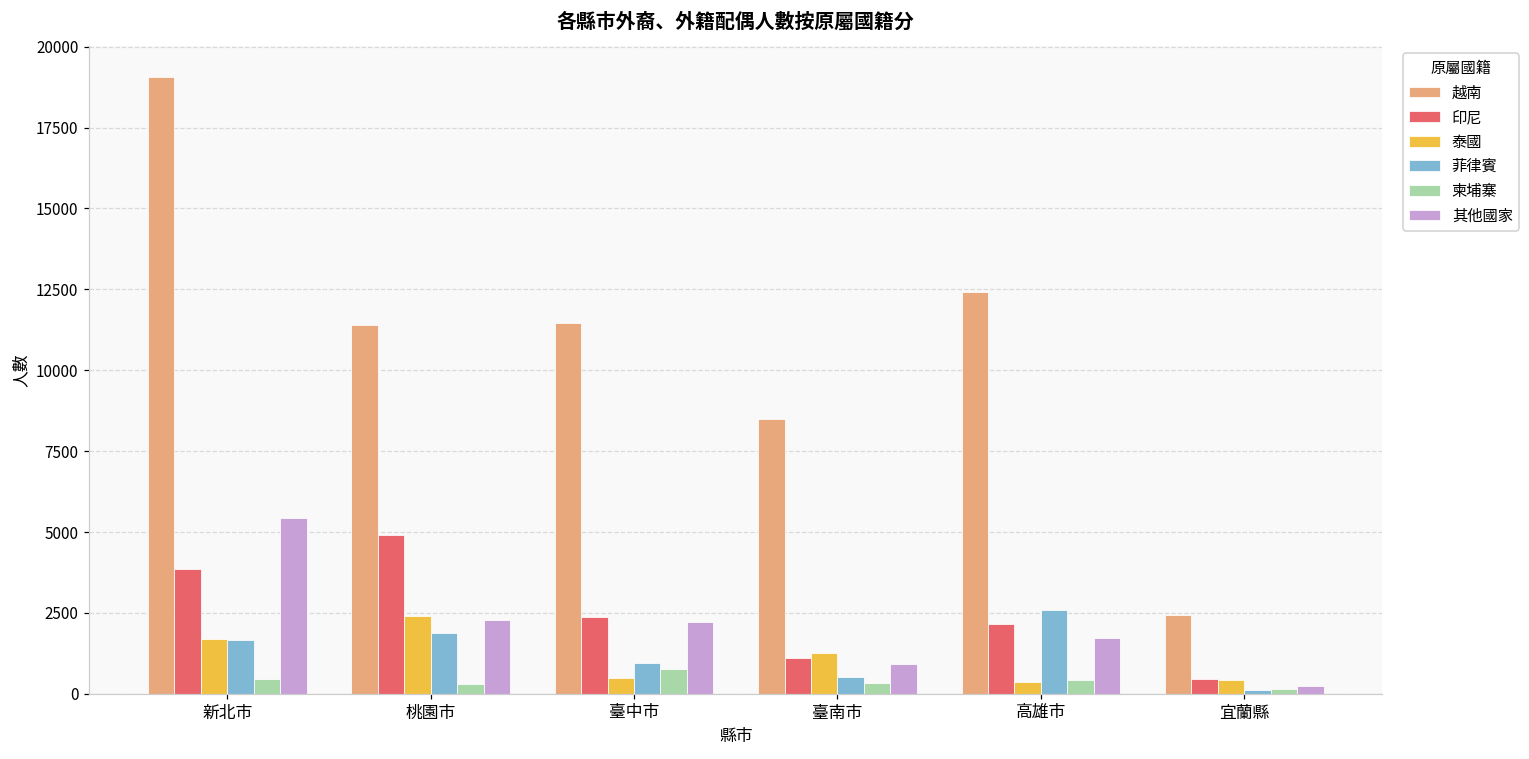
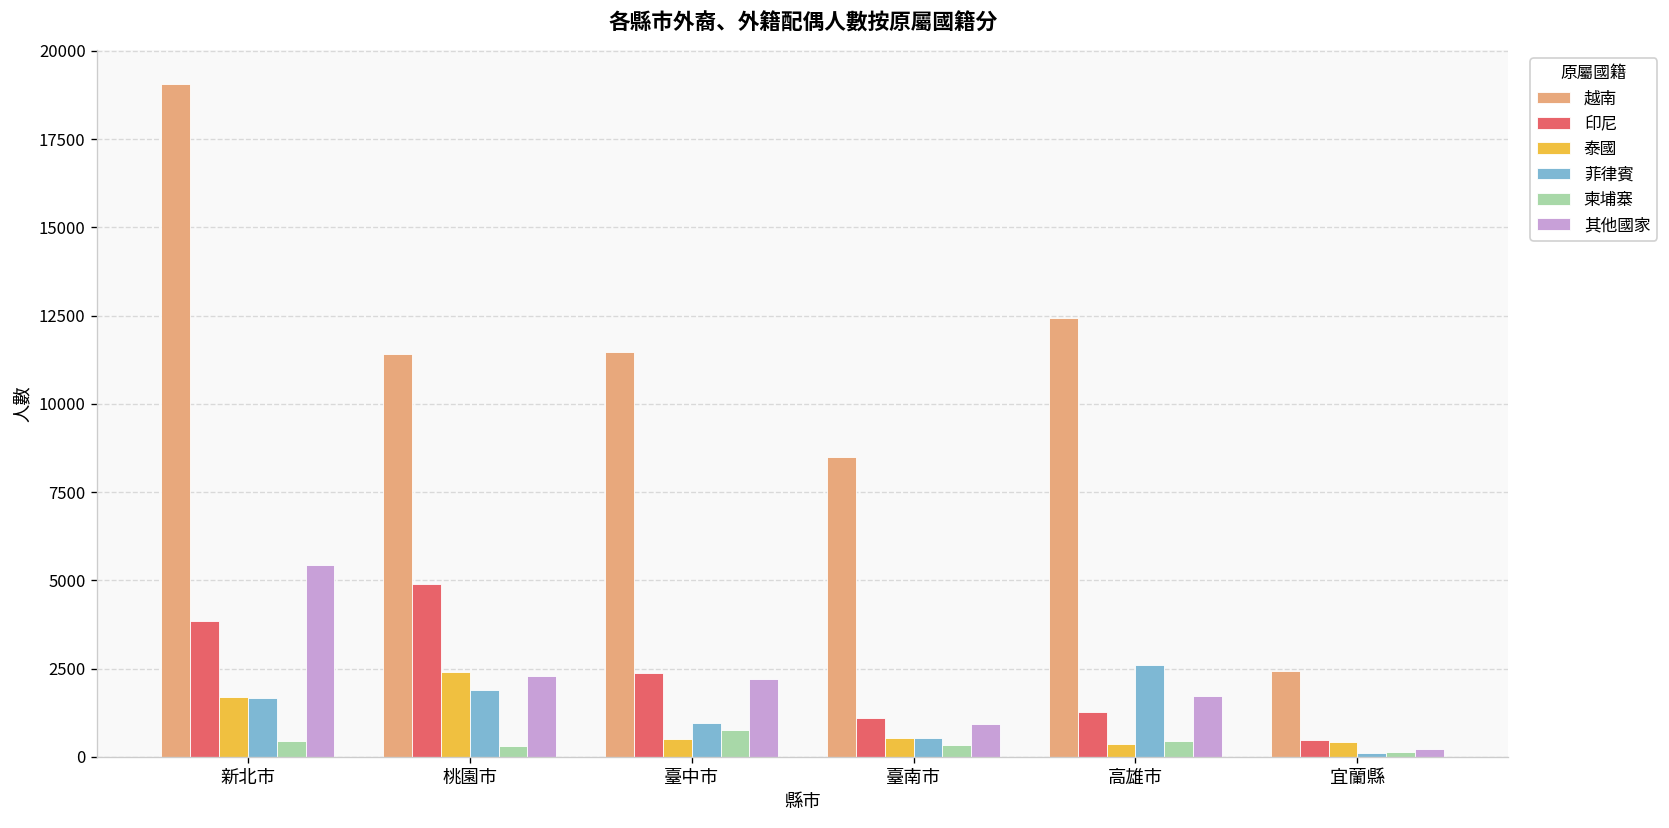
泰國, 臺南市: 1300 -> 500
印尼, 高雄市: 2100 -> 1300
